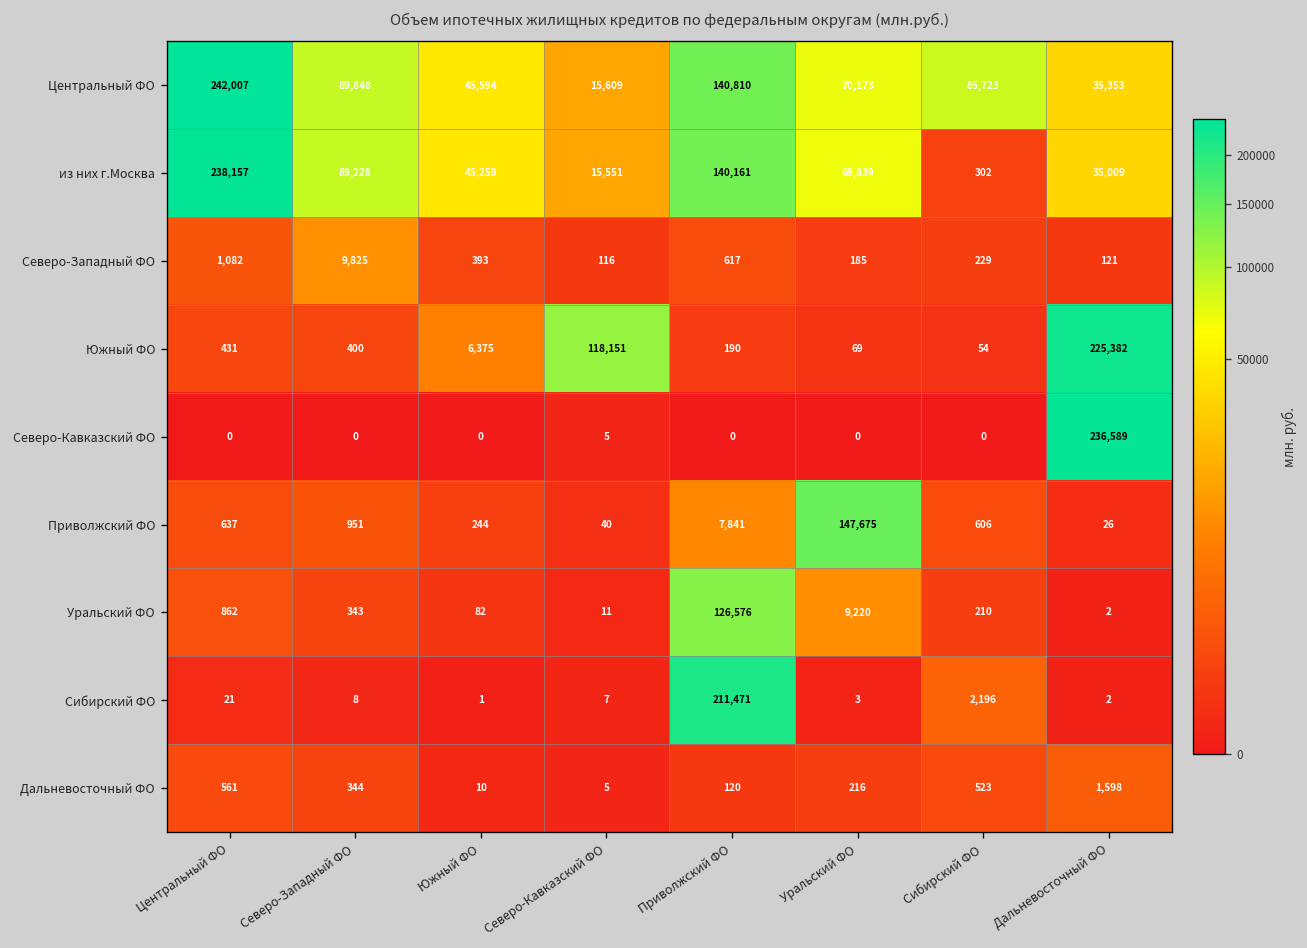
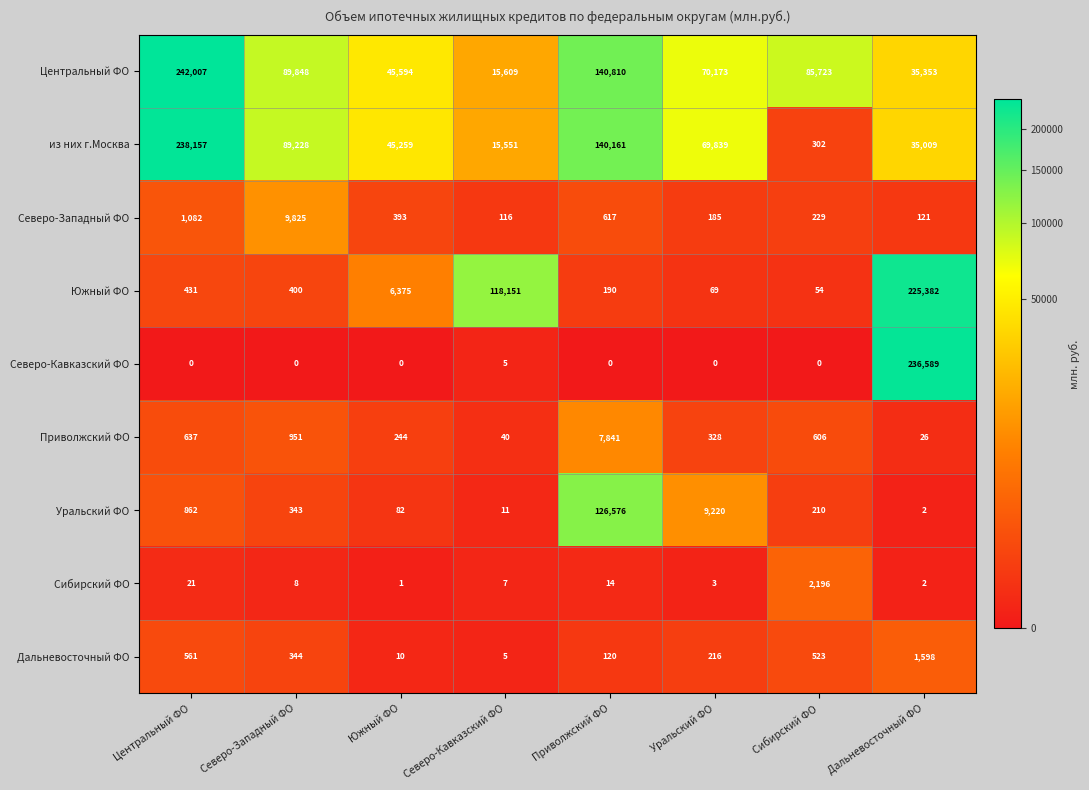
Приволжский ФО, Уральский ФО: 147,675 -> 328
Сибирский ФО, Приволжский ФО: 211,471 -> 14
